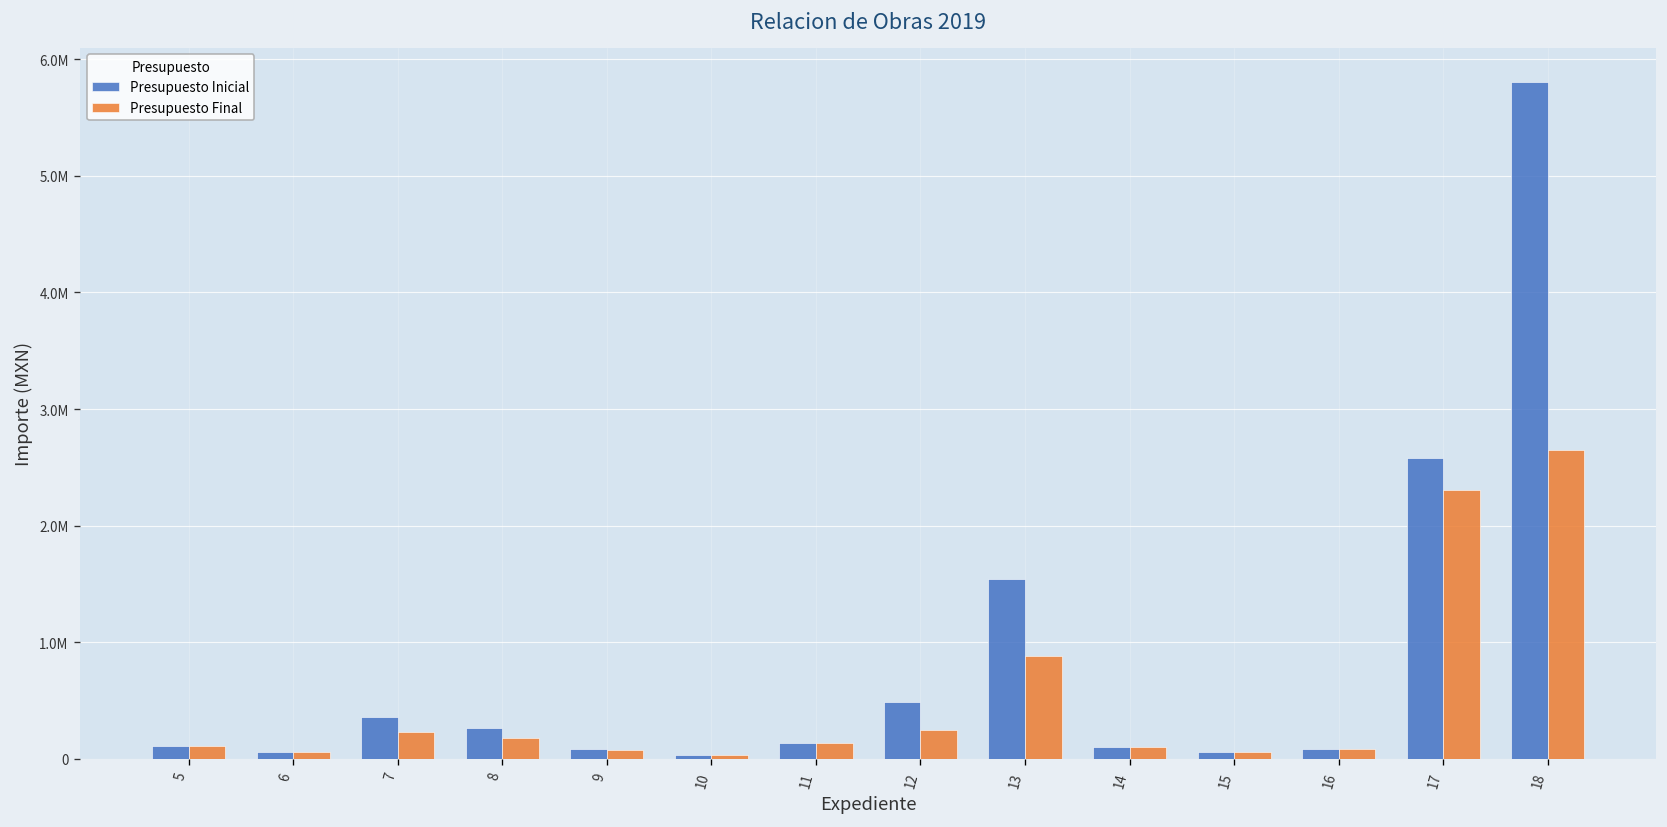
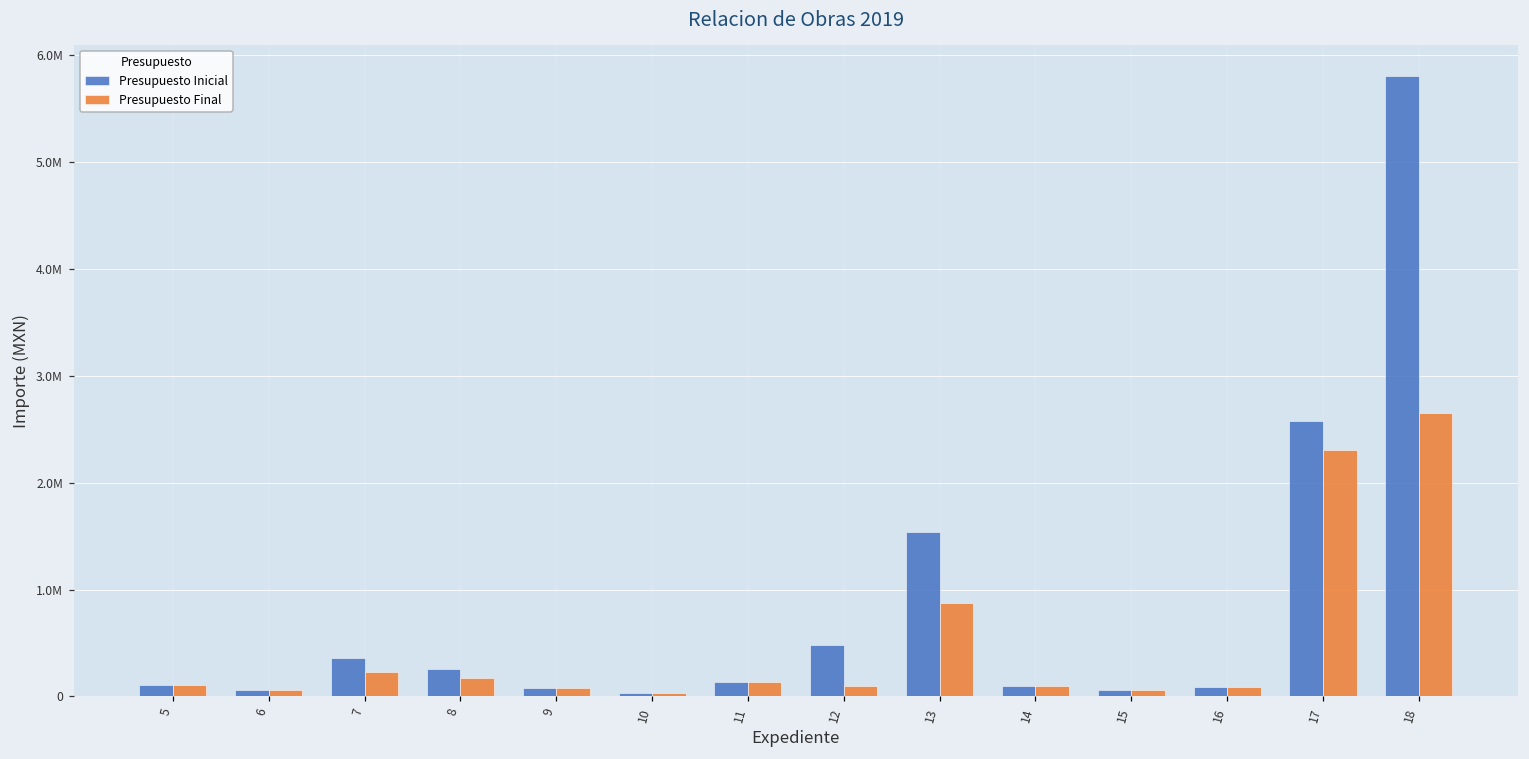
Presupuesto Final, 12: 200000 -> 100000
